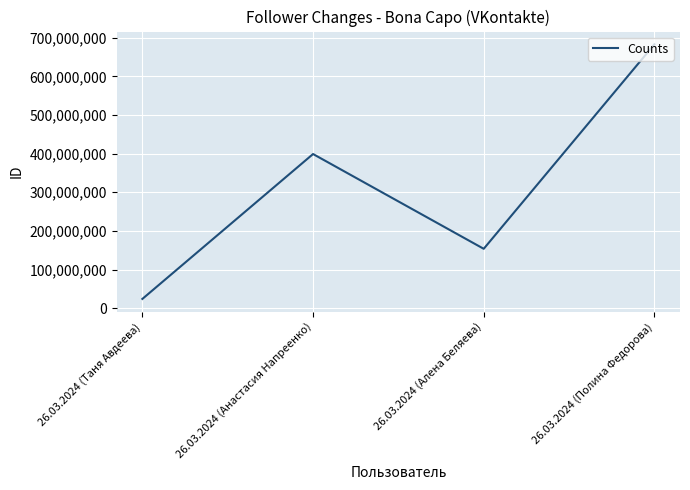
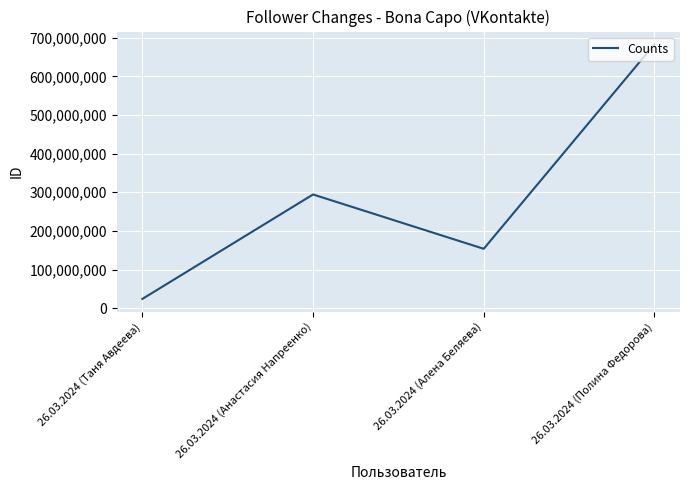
26.03.2024 (Анастасия Напреенко): 400,000,000 -> 290,000,000
